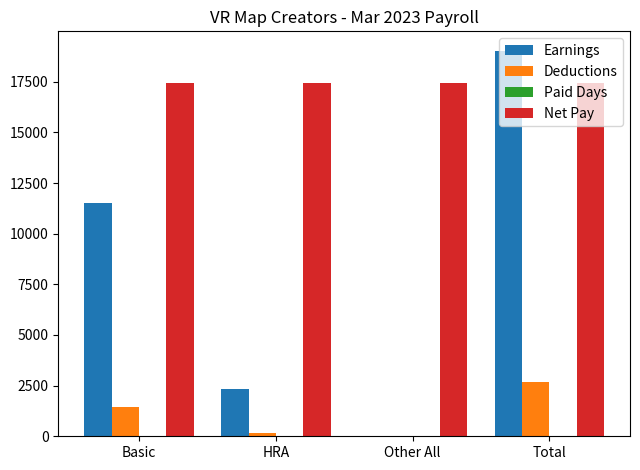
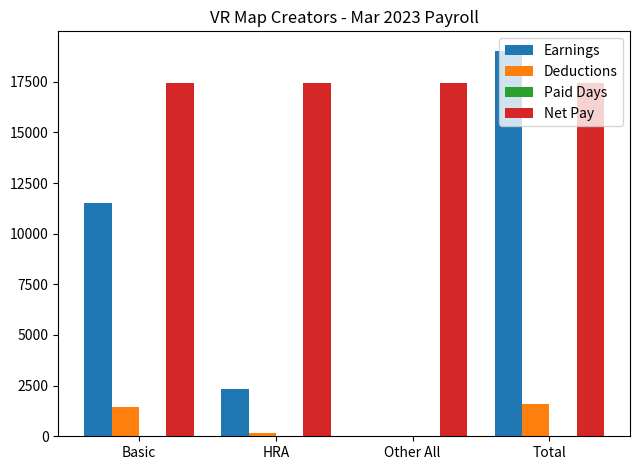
Deductions, Total: 2700 -> 1600
